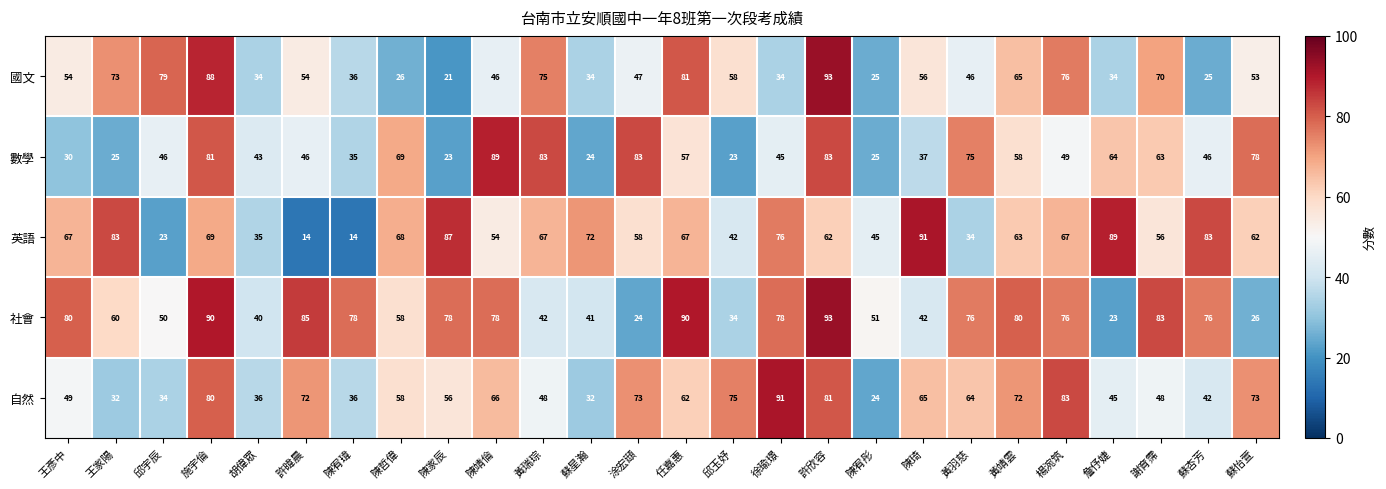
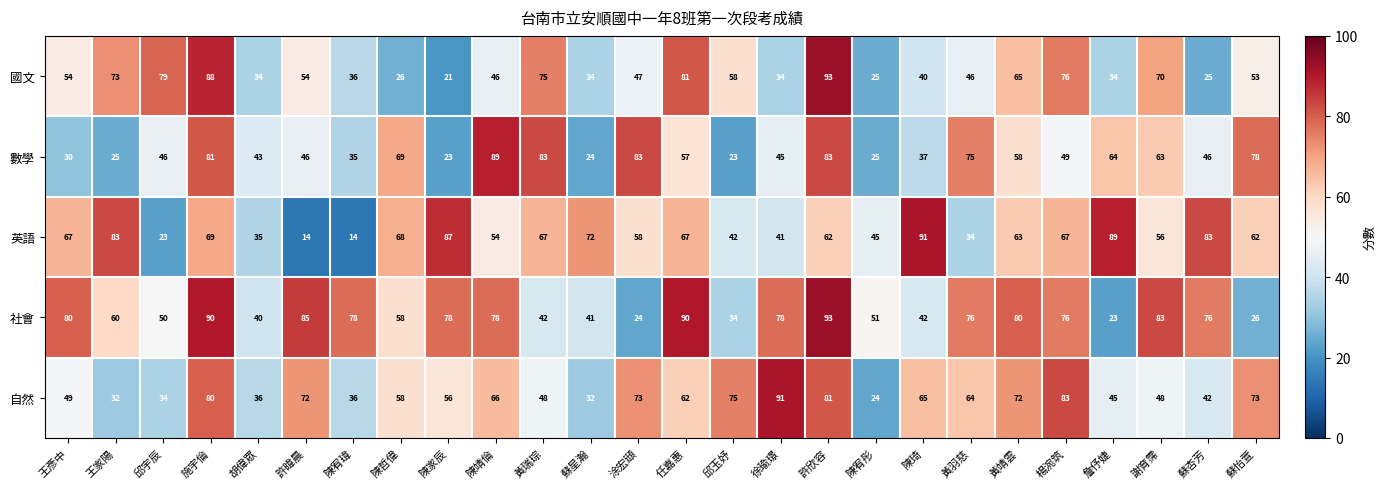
國文, 陳琦: 56 -> 40
英語, 徐瑜璟: 76 -> 41
